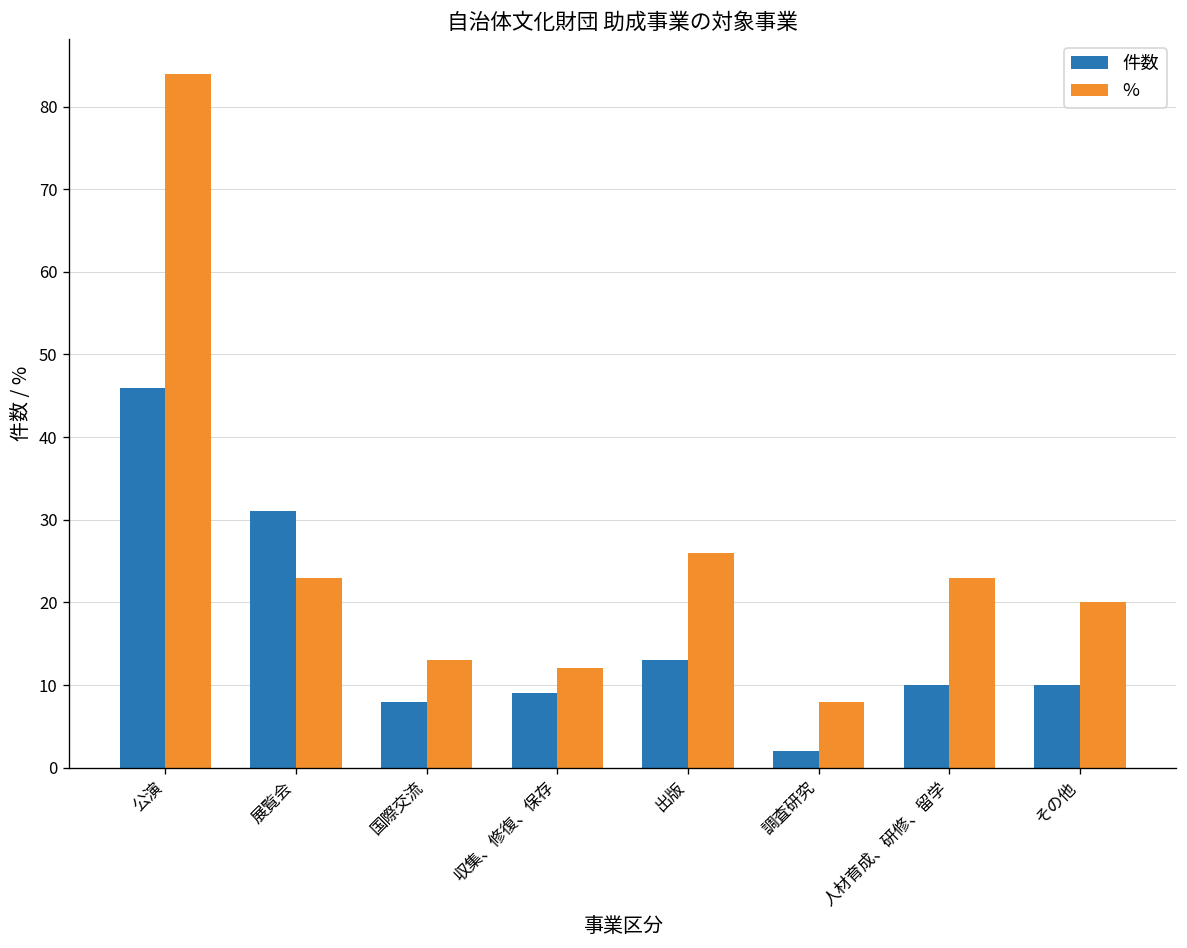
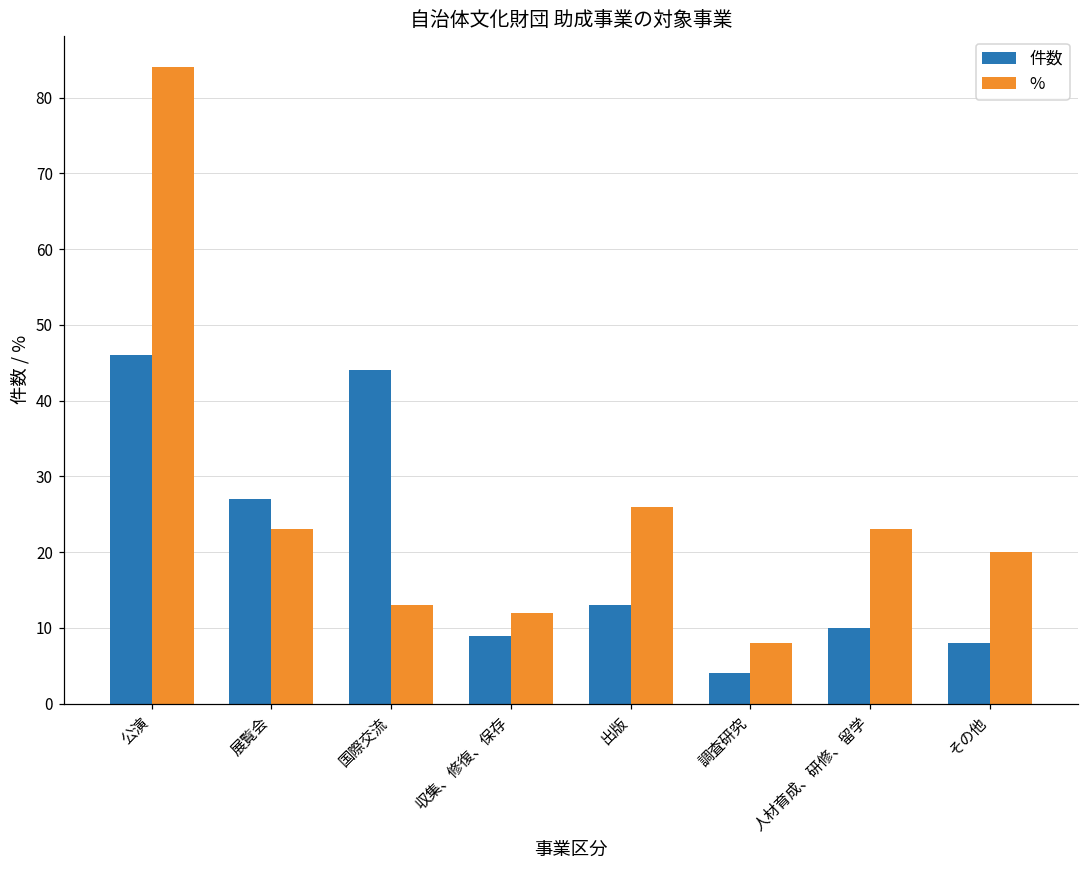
件数, 展覧会: 31 -> 27
件数, 国際交流: 8 -> 44
件数, 調査研究: 2 -> 4
件数, その他: 10 -> 8
